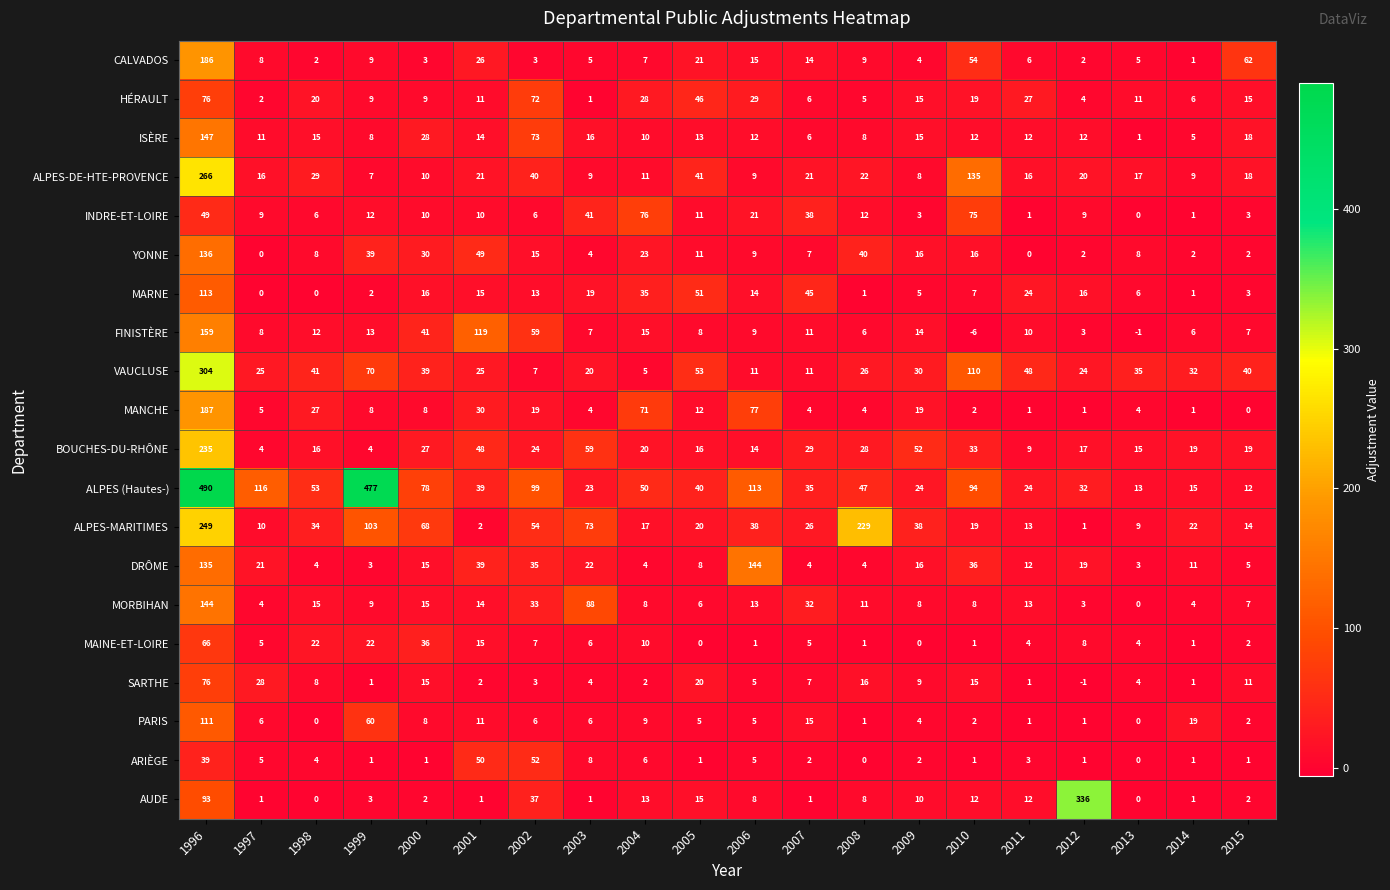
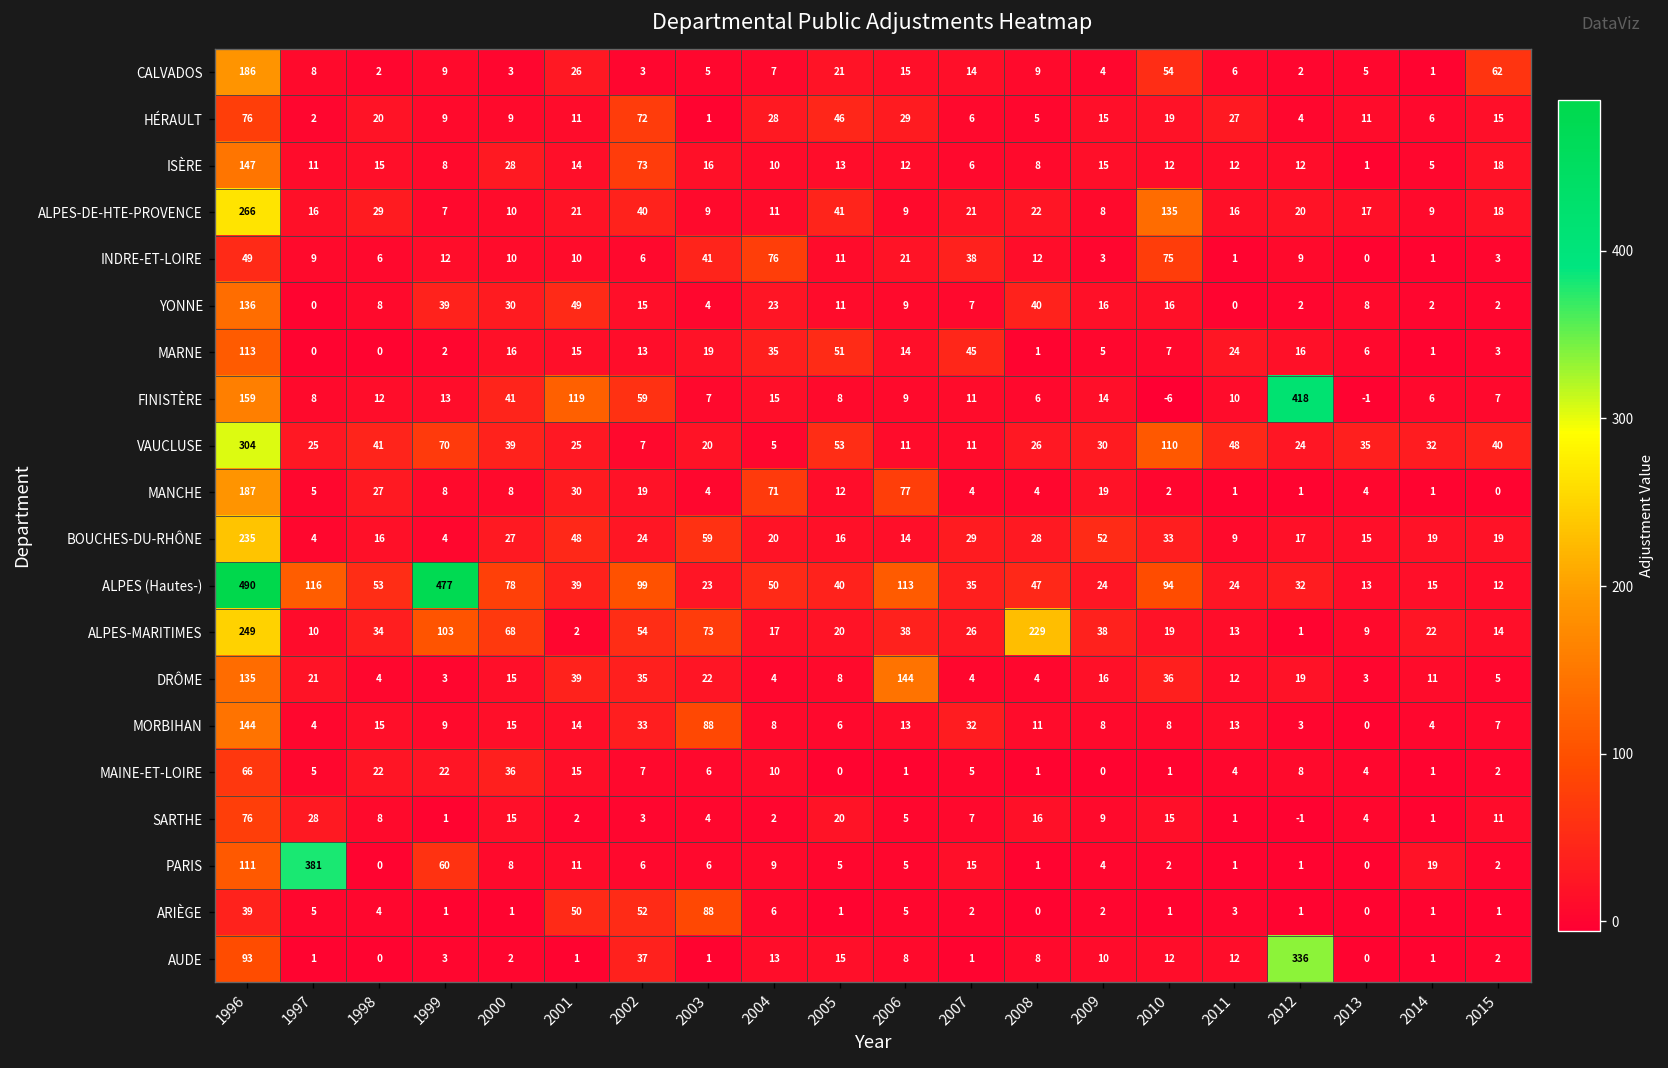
FINISTÈRE, 2012: 3 -> 418
PARIS, 1997: 6 -> 381
ARIÈGE, 2003: 8 -> 88
